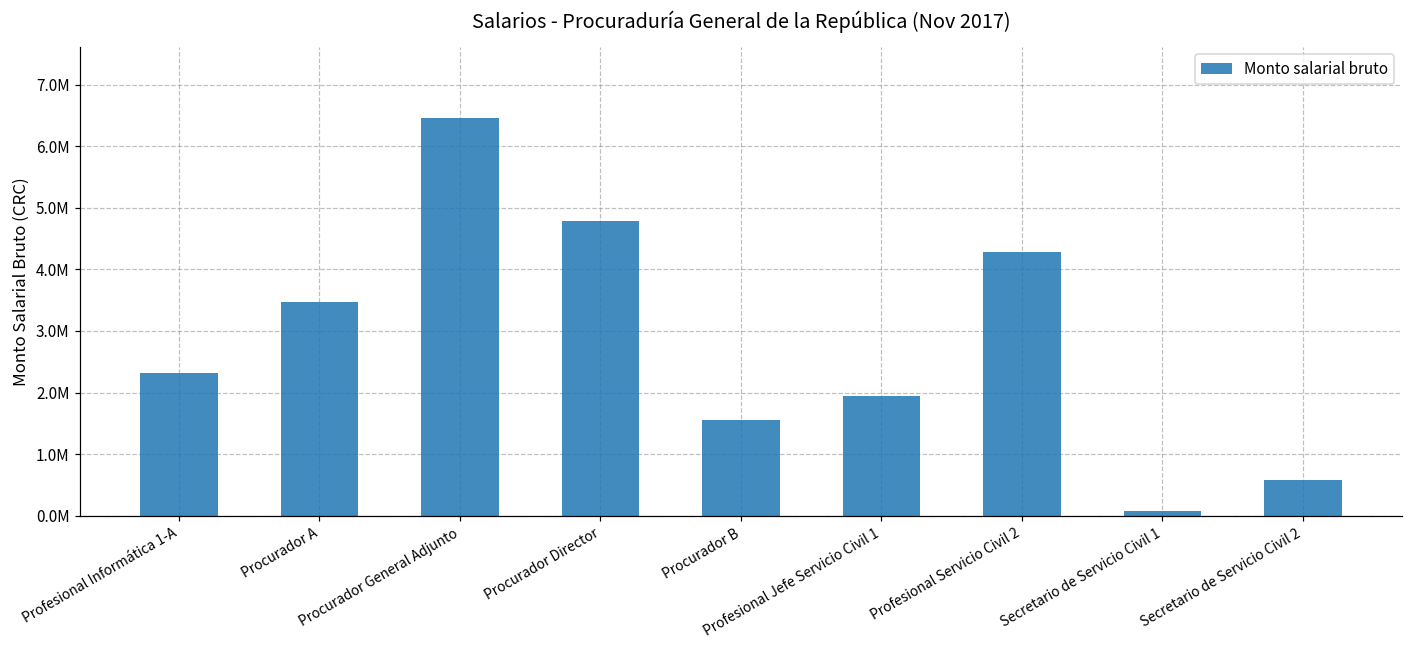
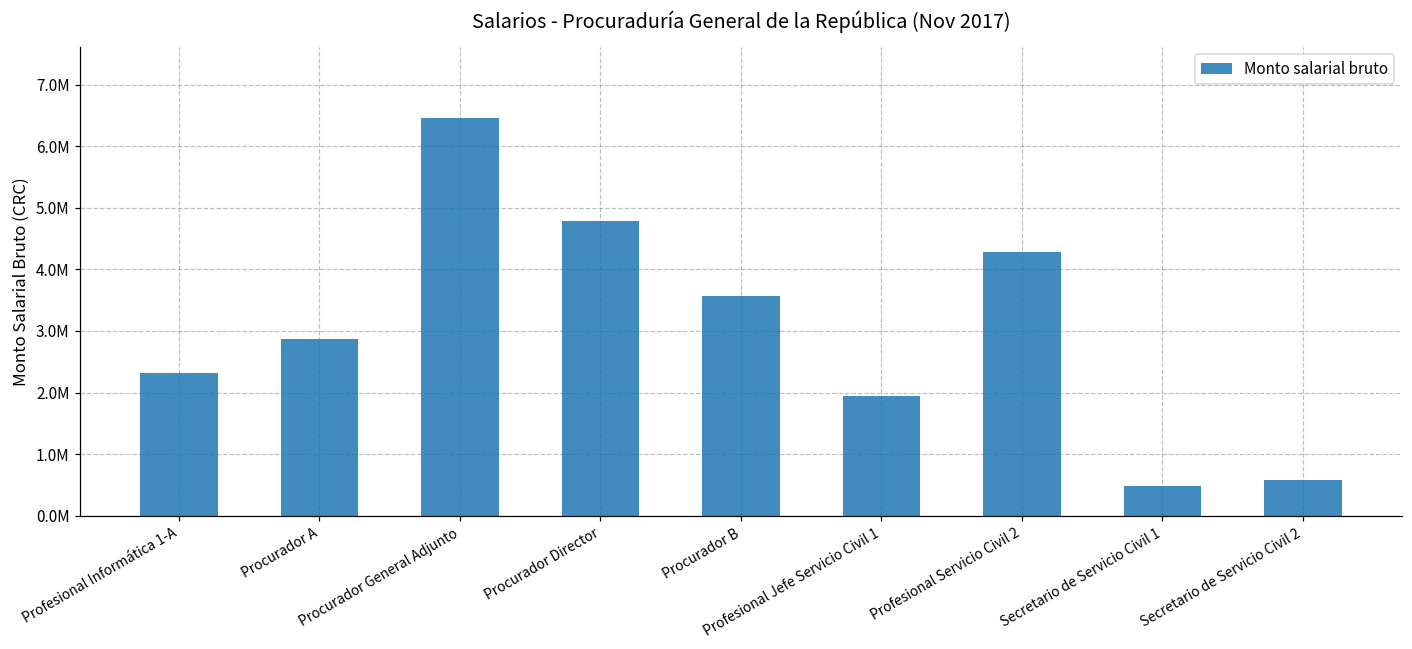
Procurador A: 3500000 -> 2900000
Procurador B: 1500000 -> 3600000
Secretario de Servicio Civil 1: 100000 -> 500000
